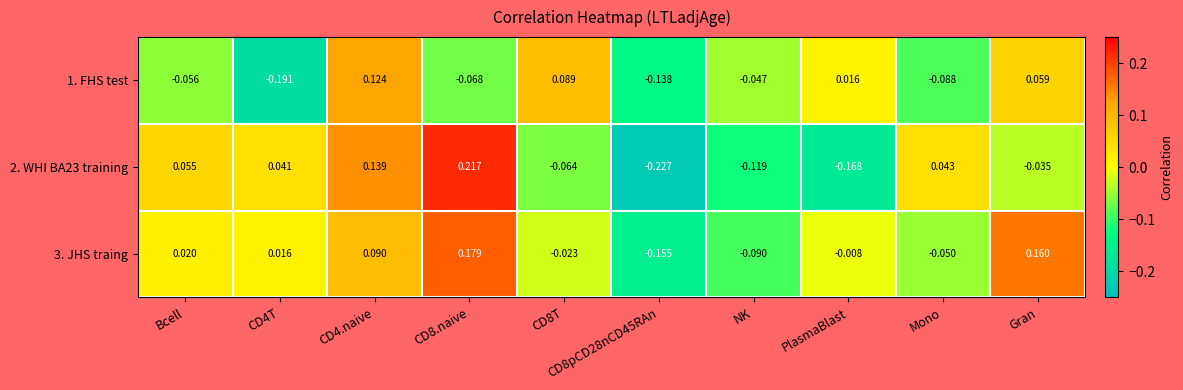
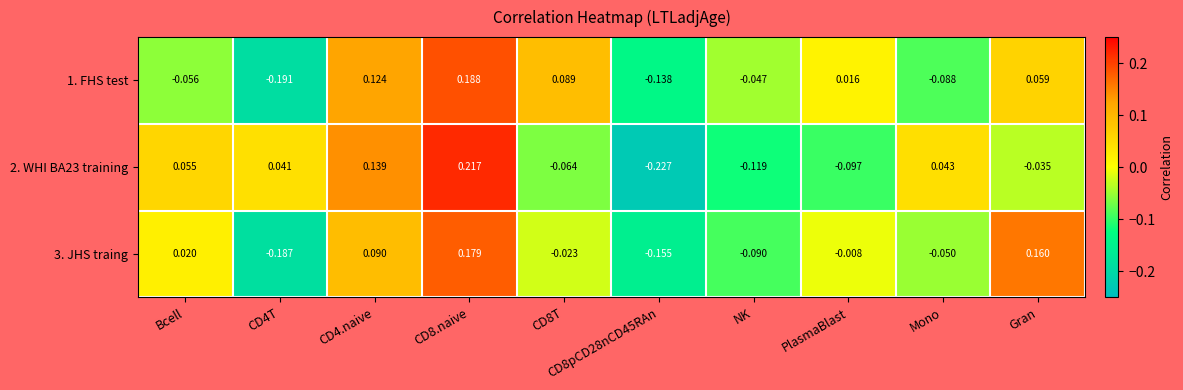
1. FHS test, CD8.naive: -0.068 -> 0.188
2. WHI BA23 training, PlasmaBlast: -0.168 -> -0.097
3. JHS traing, CD4T: 0.016 -> -0.187
